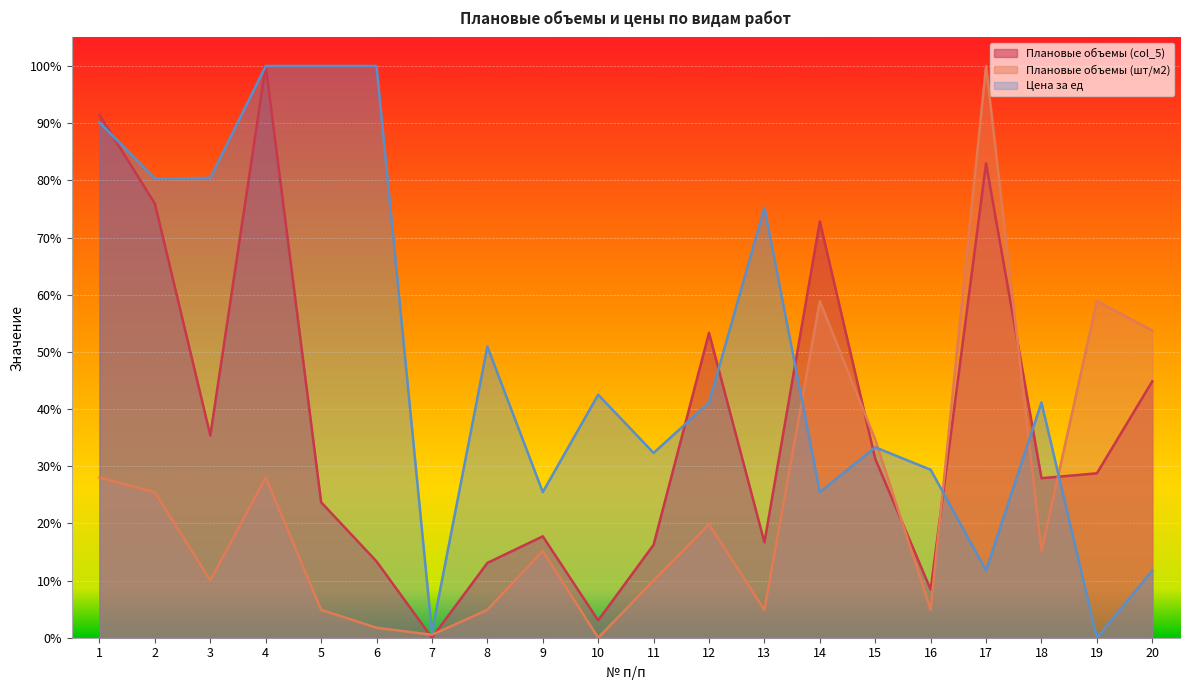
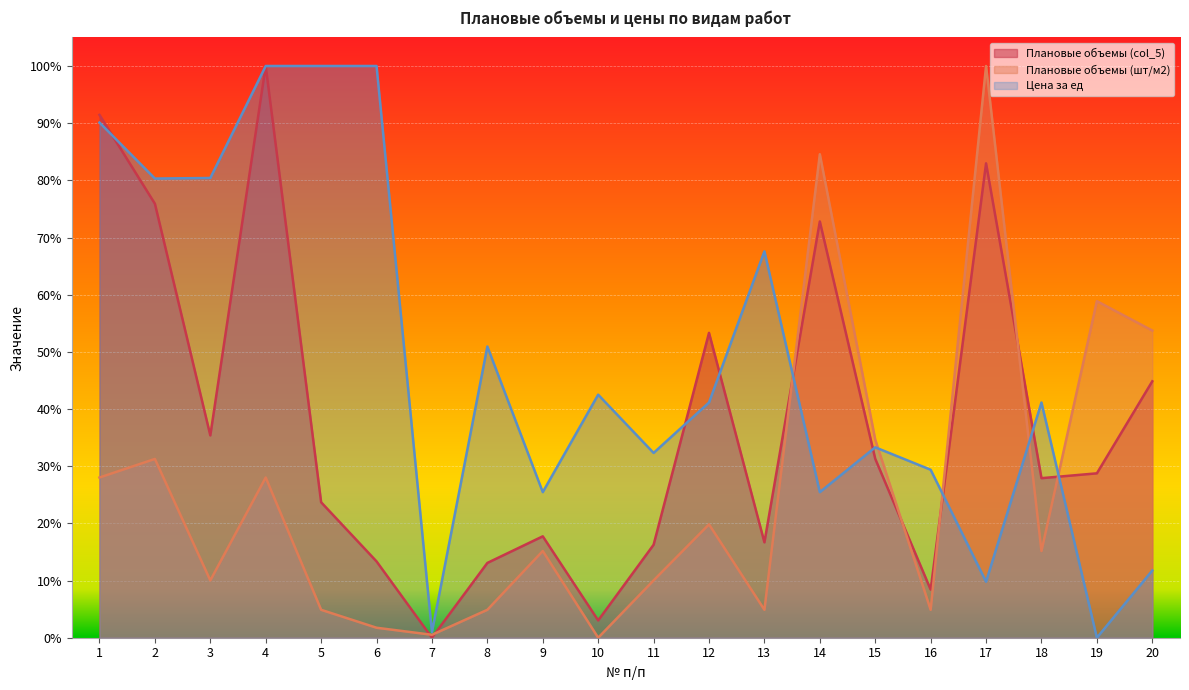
Плановые объемы (шт/м2), 2: 25% -> 31%
Цена за ед, 13: 75% -> 68%
Плановые объемы (шт/м2), 14: 59% -> 85%
Цена за ед, 17: 12% -> 10%
